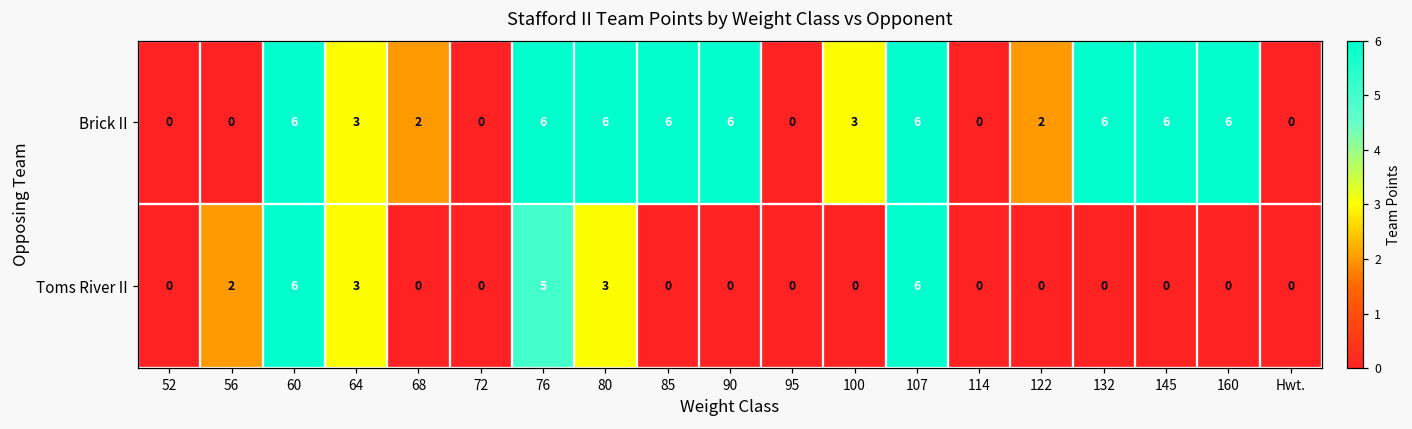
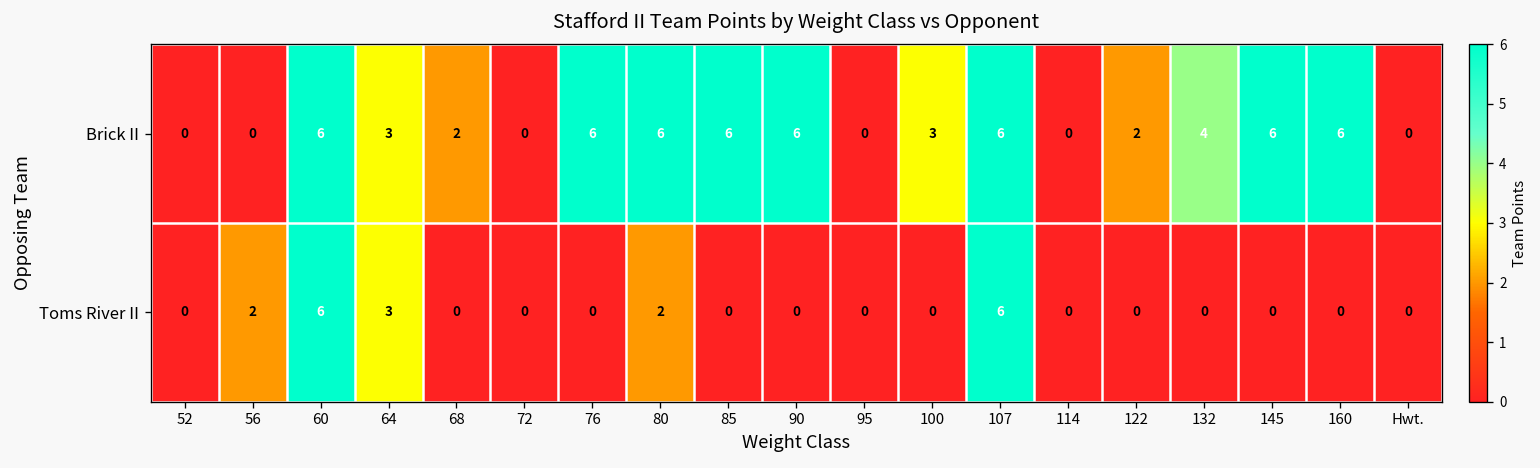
Brick II, 132: 6 -> 4
Toms River II, 76: 5 -> 0
Toms River II, 80: 3 -> 2
